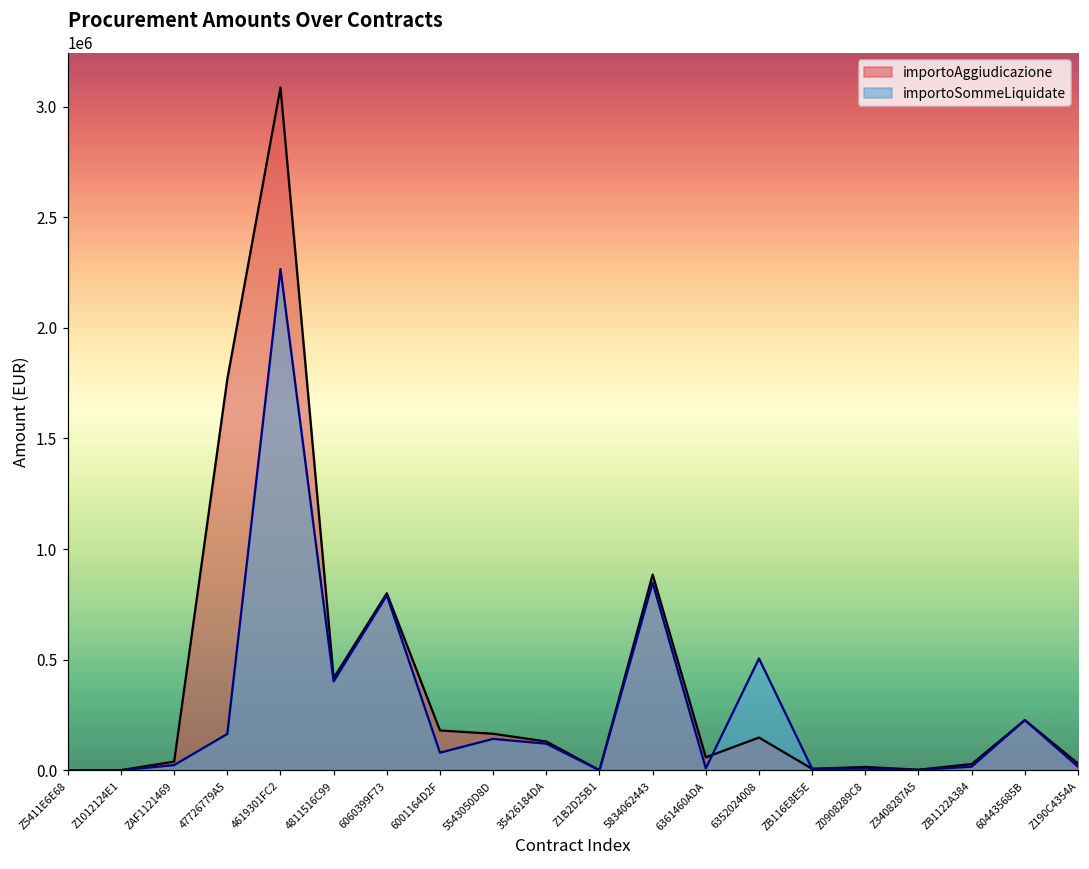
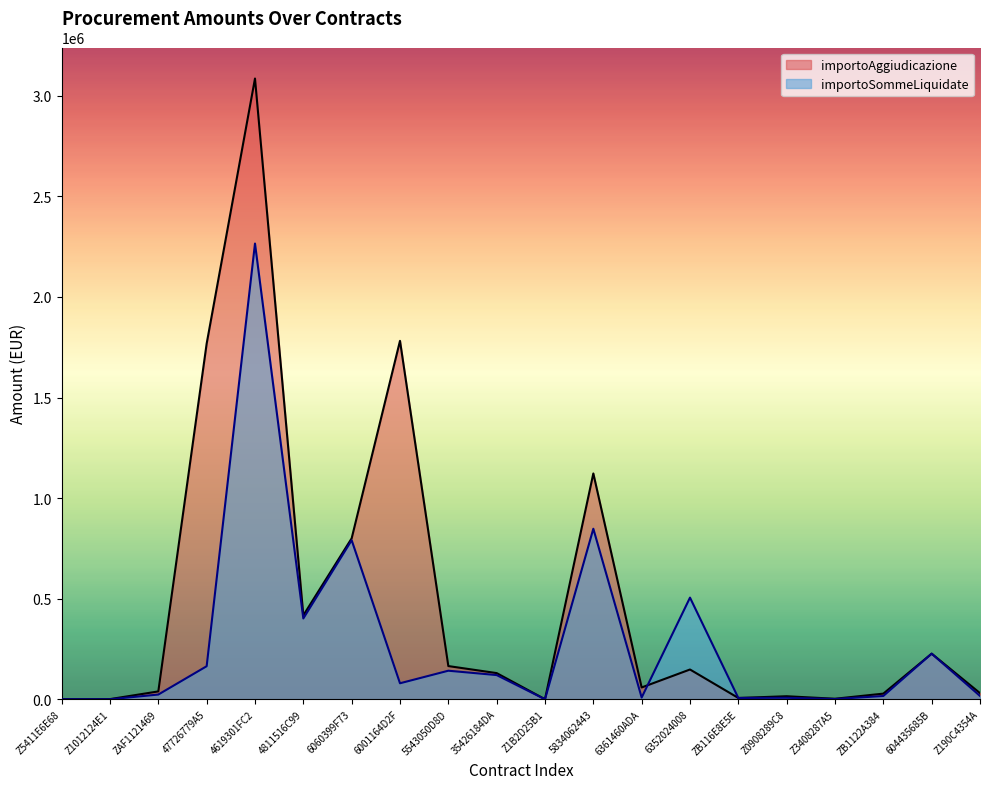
importoAggiudicazione, 6001164D2F: 180000 -> 1780000
importoAggiudicazione, 5834062443: 880000 -> 1120000
